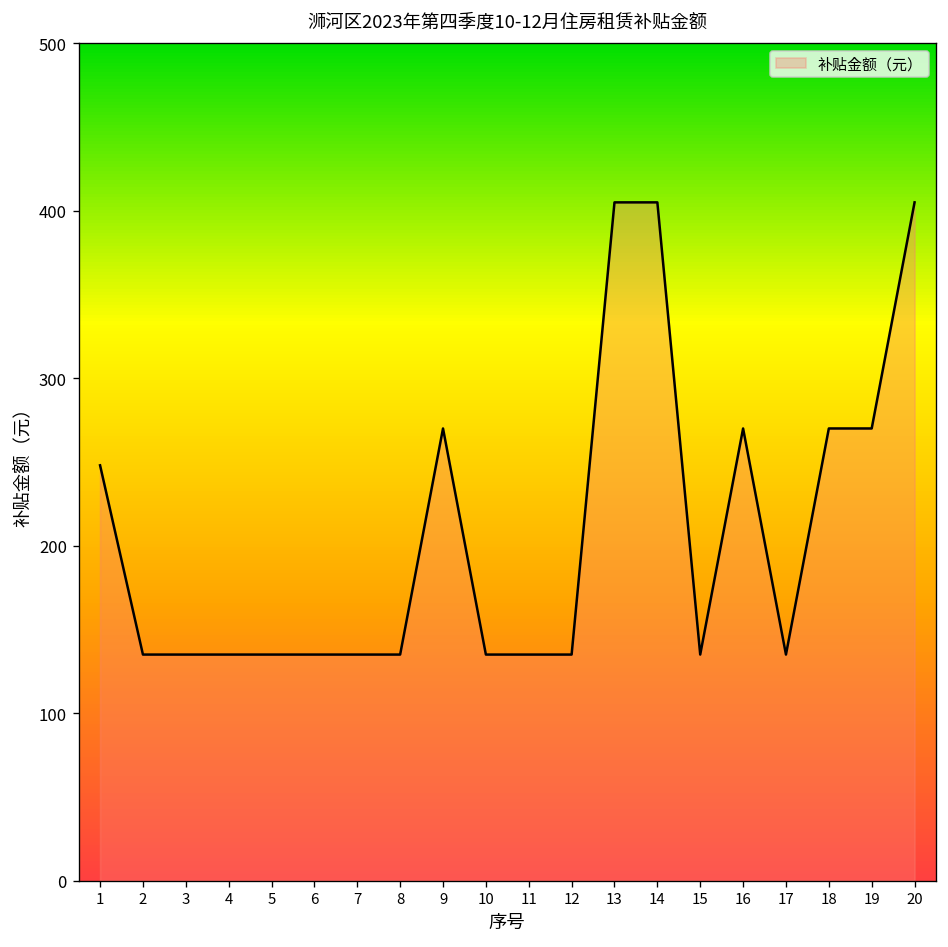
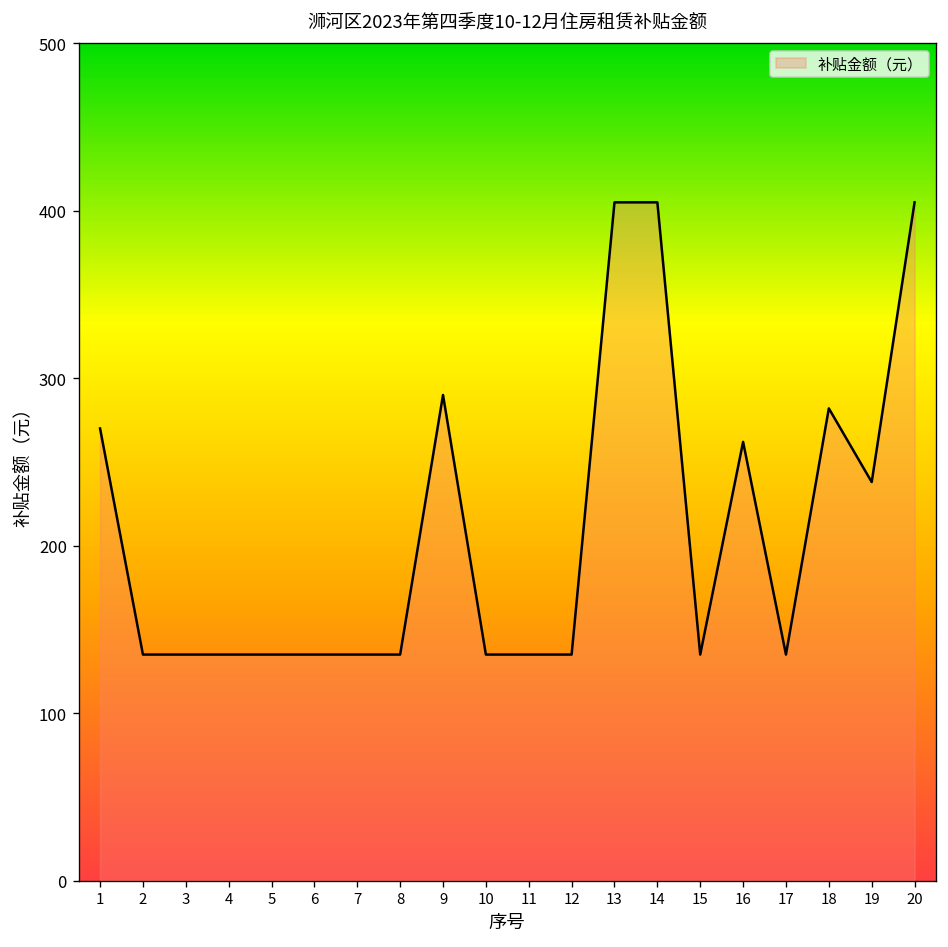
1: 248 -> 270
9: 270 -> 290
16: 270 -> 262
18: 270 -> 282
19: 270 -> 238
